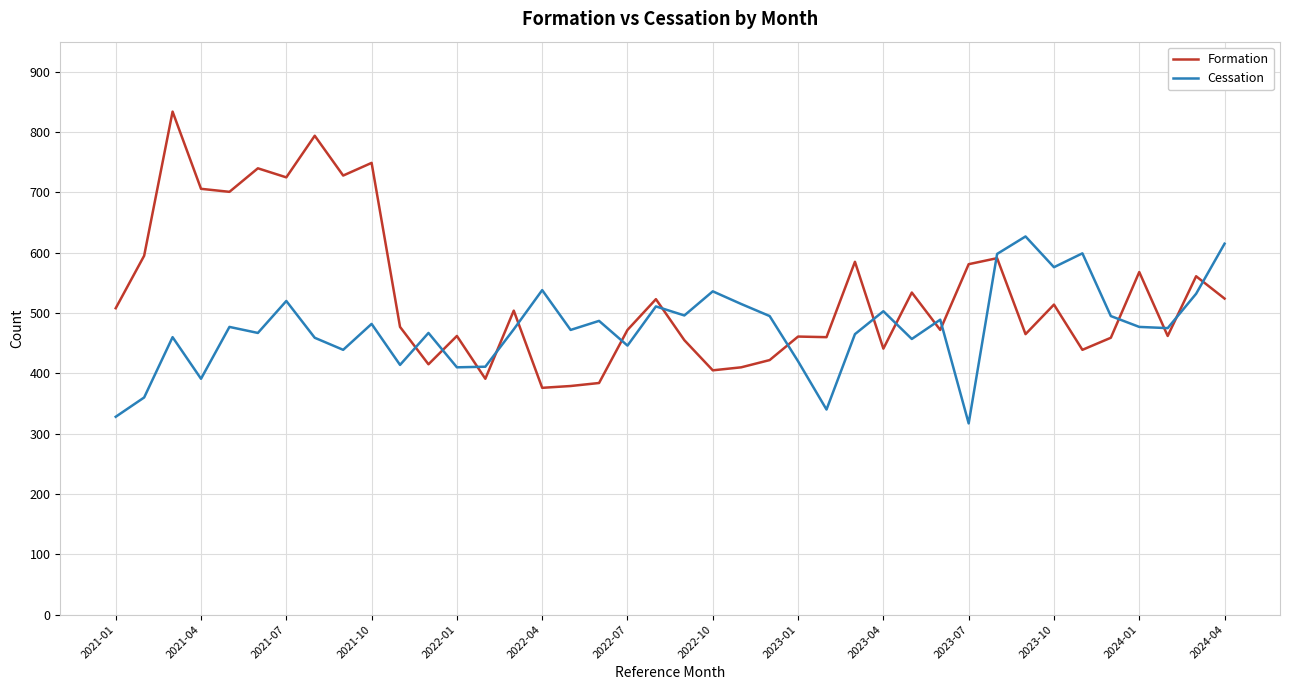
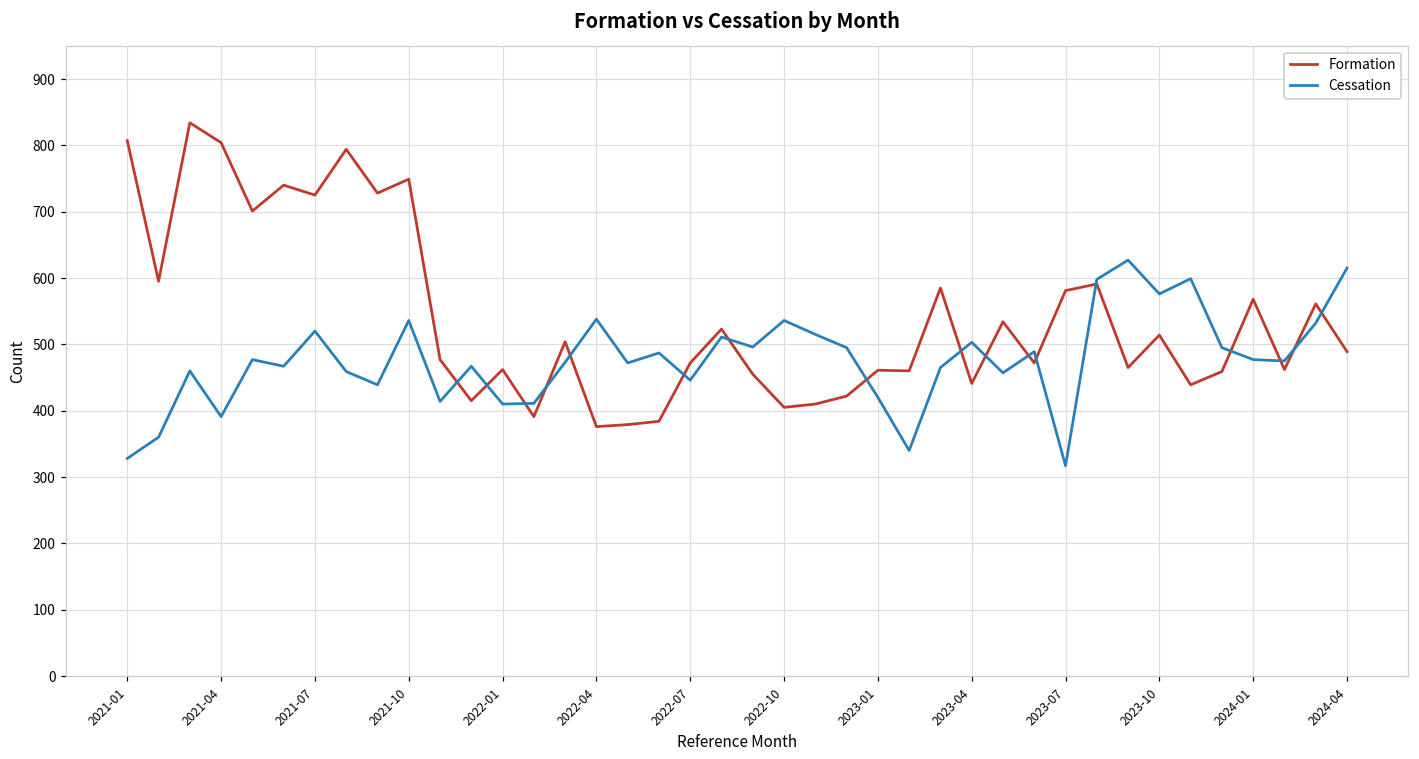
Formation, 2021-01: 510 -> 810
Formation, 2021-04: 710 -> 800
Cessation, 2021-10: 480 -> 540
Formation, 2024-04: 520 -> 490
